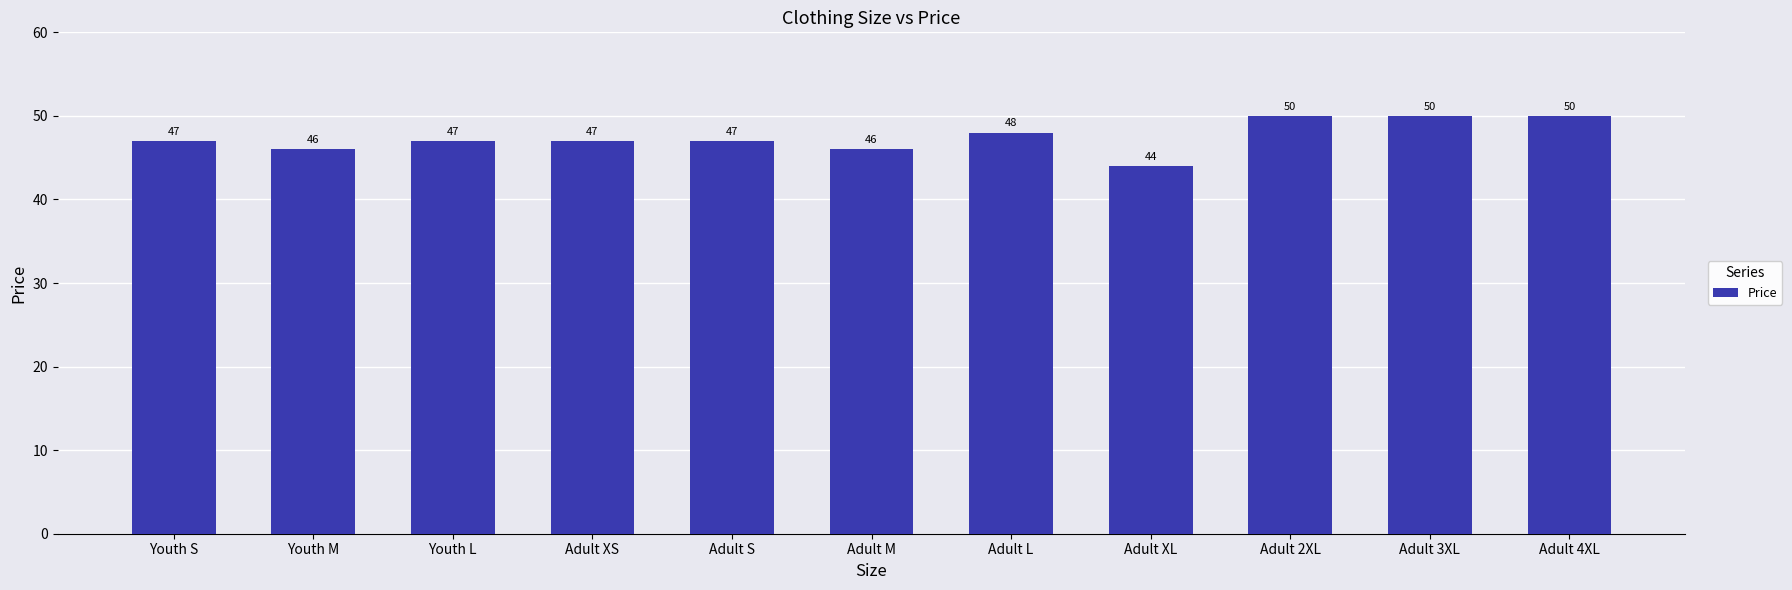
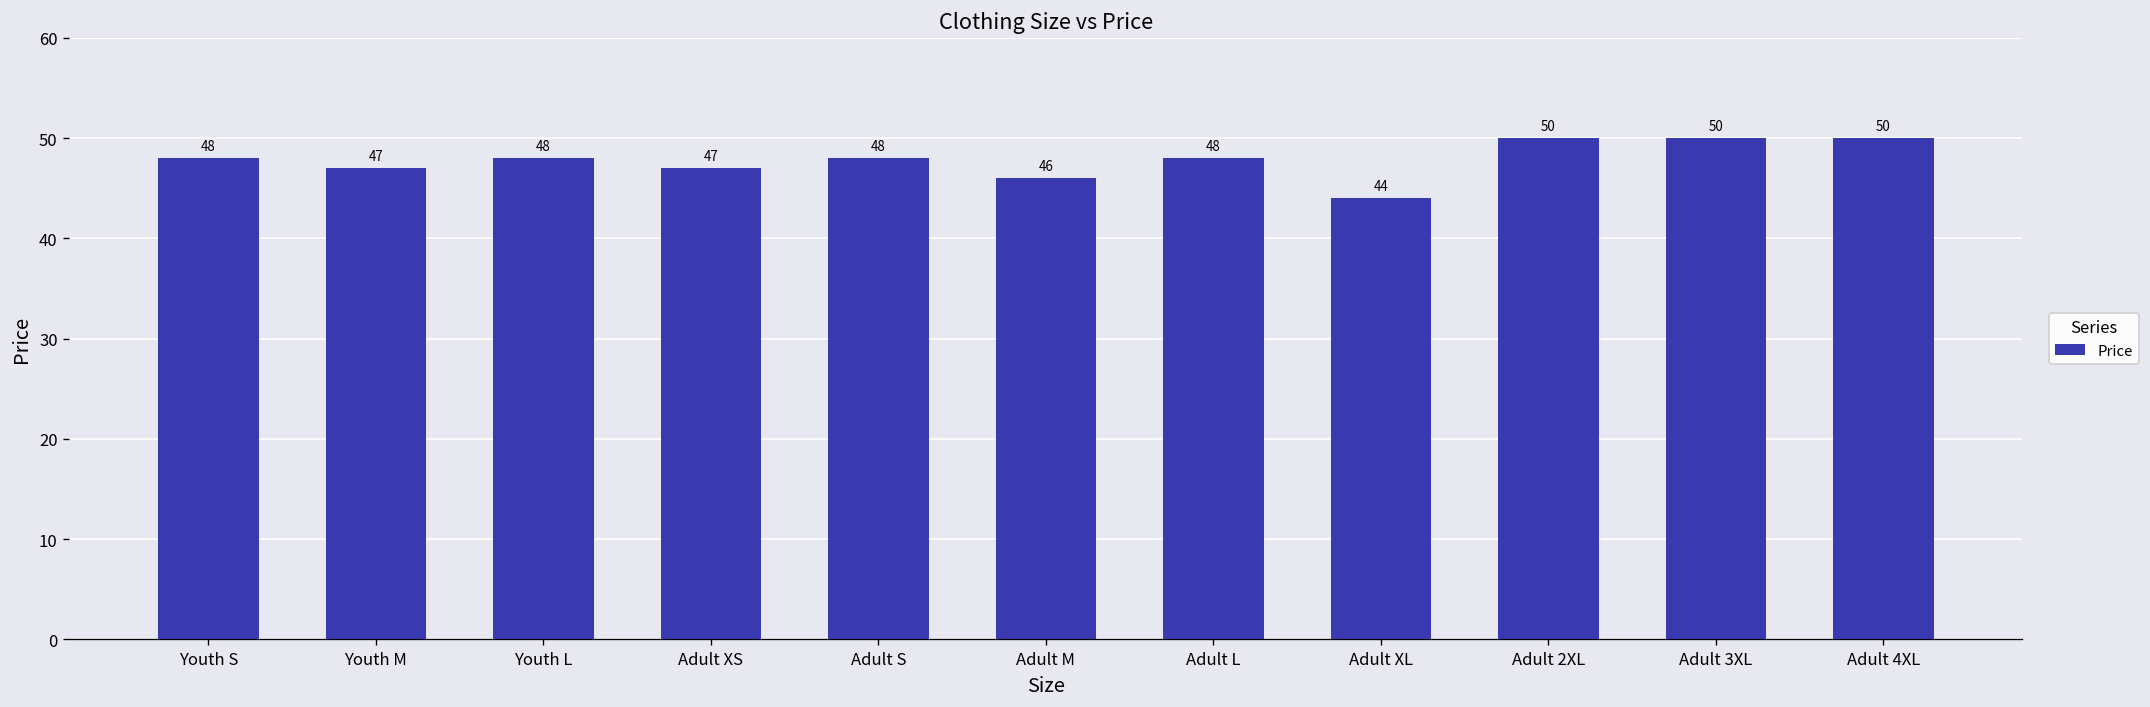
Youth S: 47 -> 48
Youth M: 46 -> 47
Youth L: 47 -> 48
Adult S: 47 -> 48
